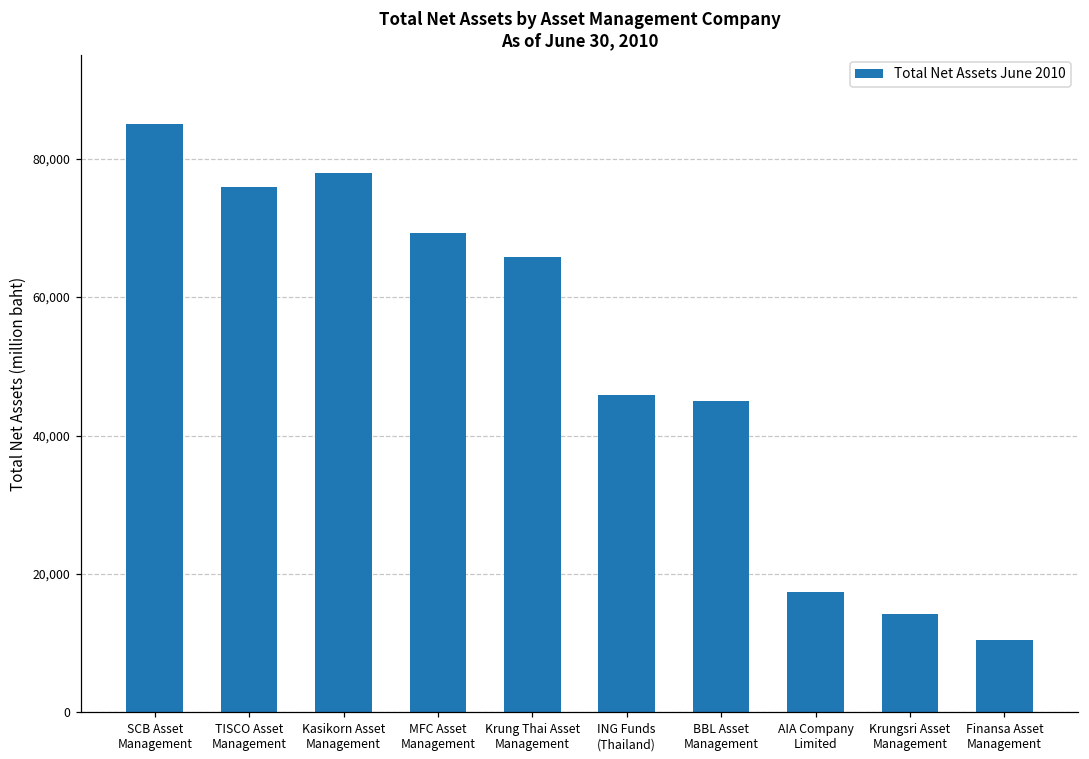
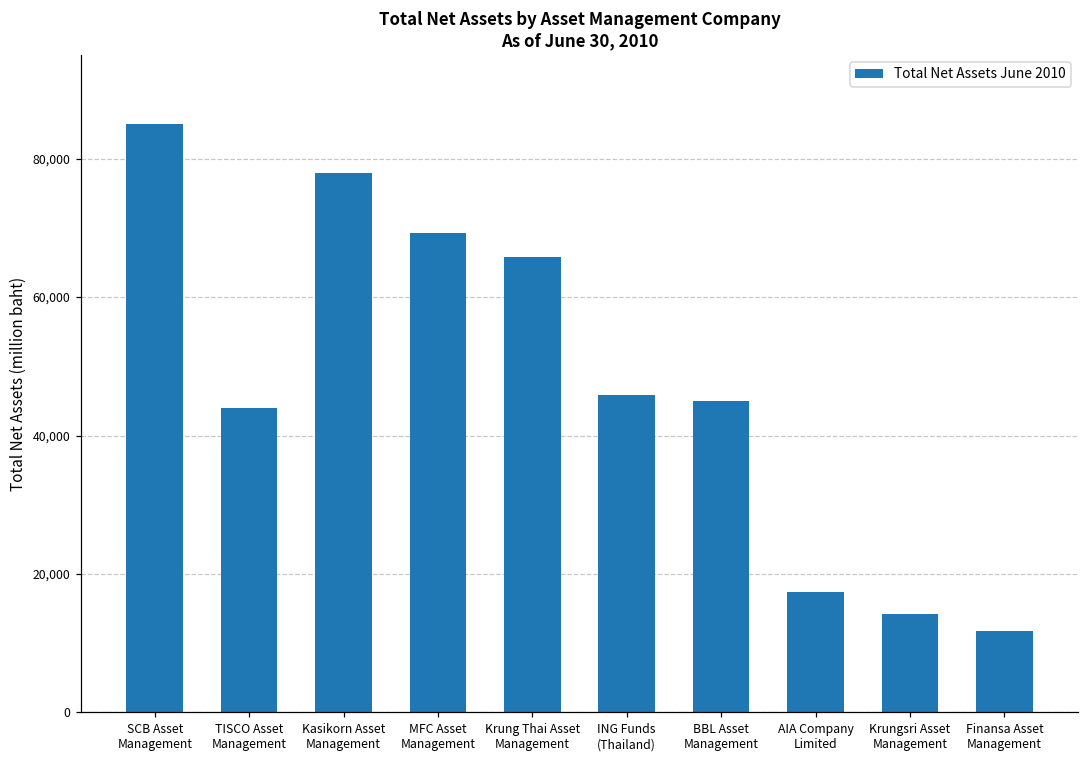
TISCO Asset Management: 76,000 -> 44,000
Finansa Asset Management: 10,000 -> 12,000
